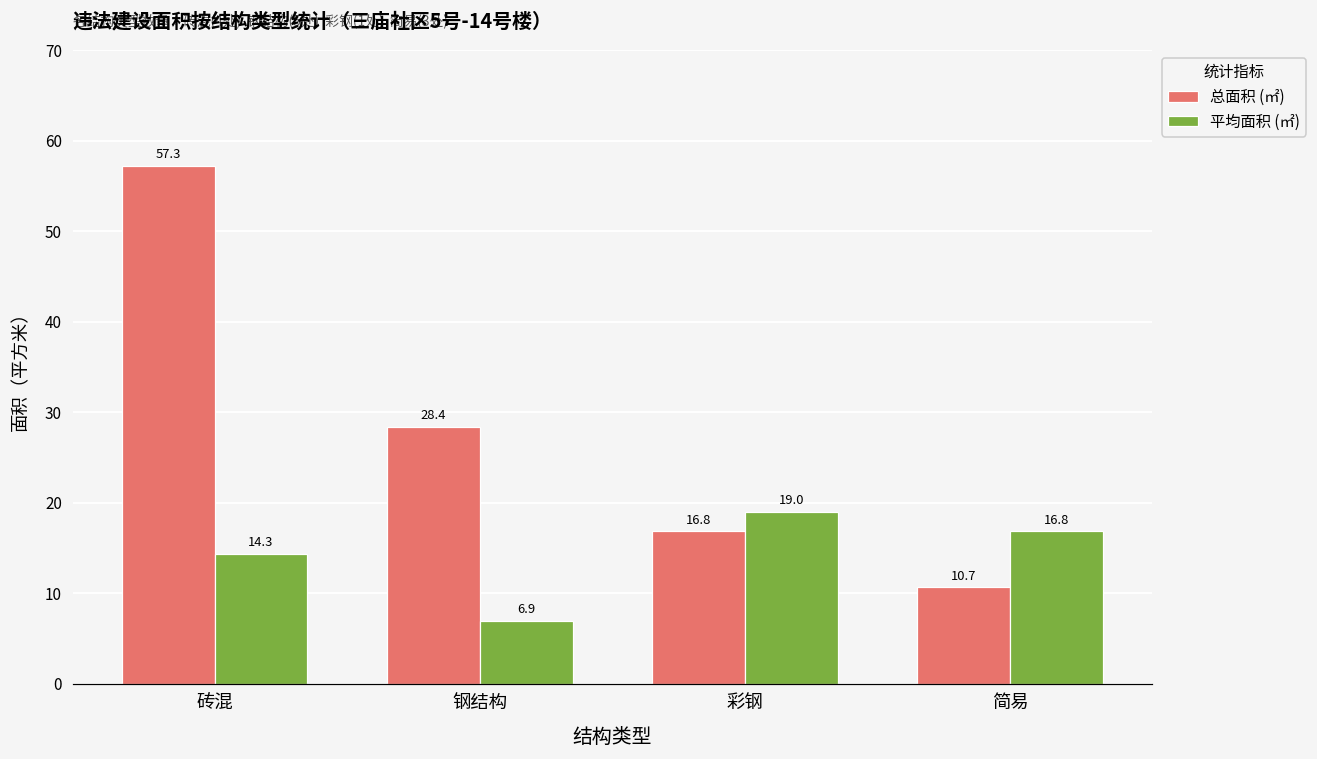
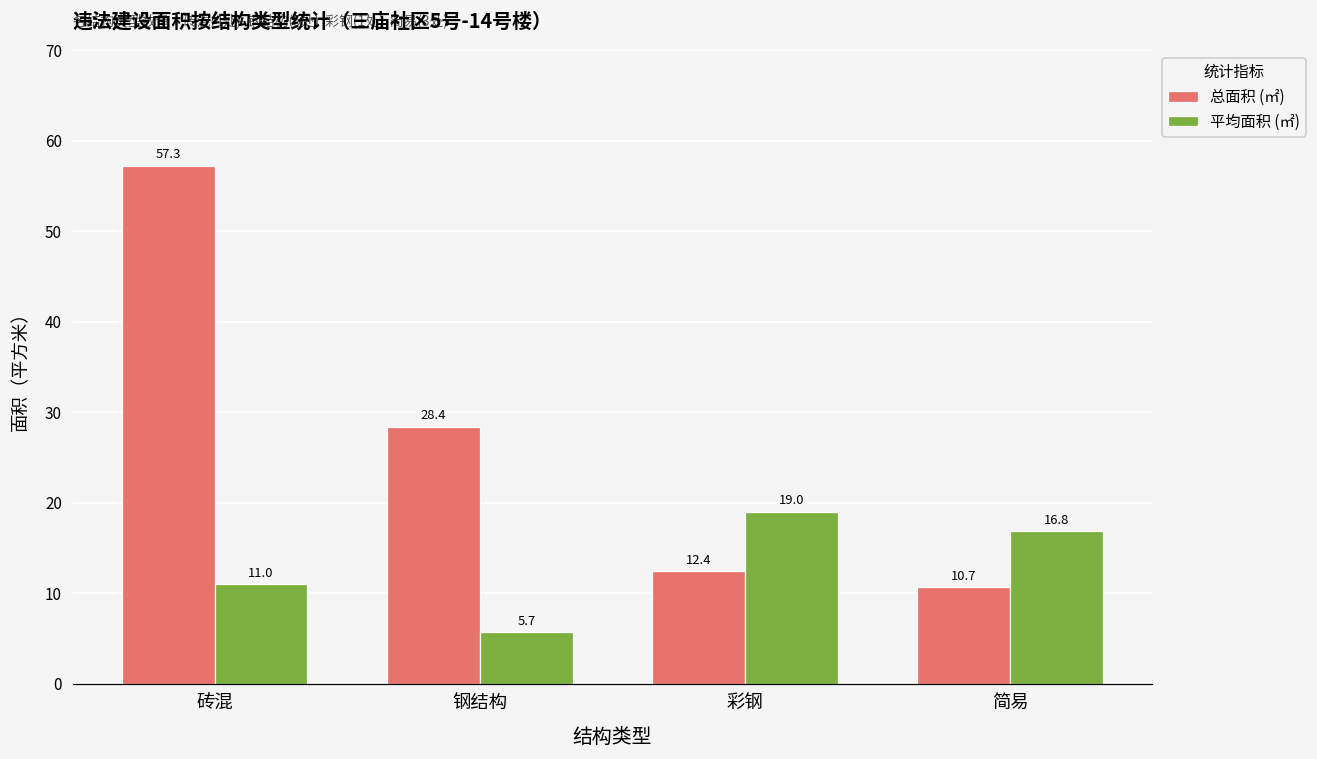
平均面积 (㎡), 砖混: 14.3 -> 11.0
平均面积 (㎡), 钢结构: 6.9 -> 5.7
总面积 (㎡), 彩钢: 16.8 -> 12.4
